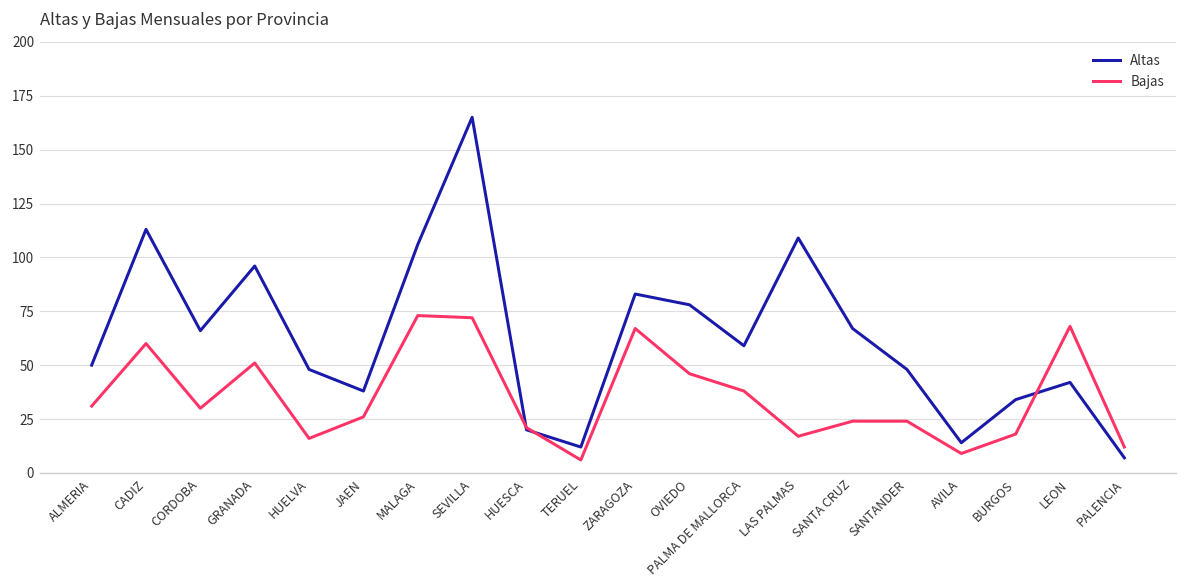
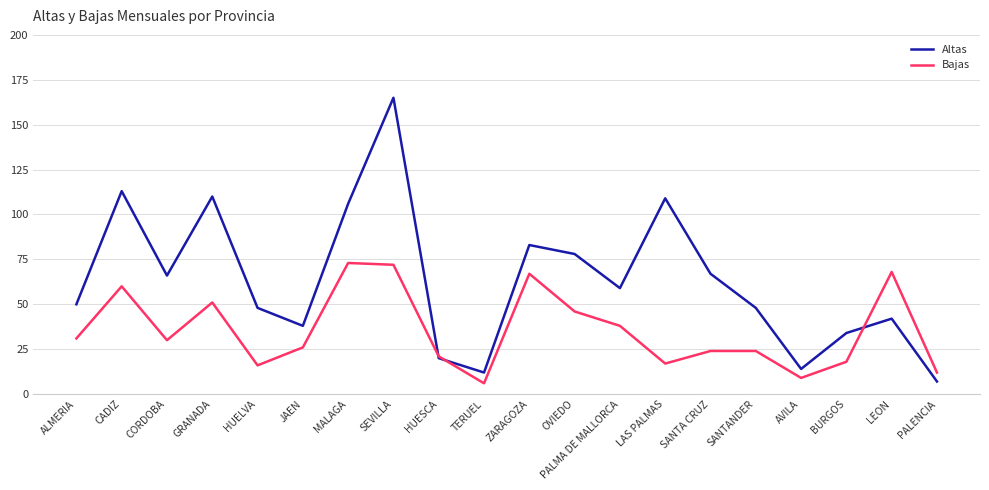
Altas, GRANADA: 96 -> 110
